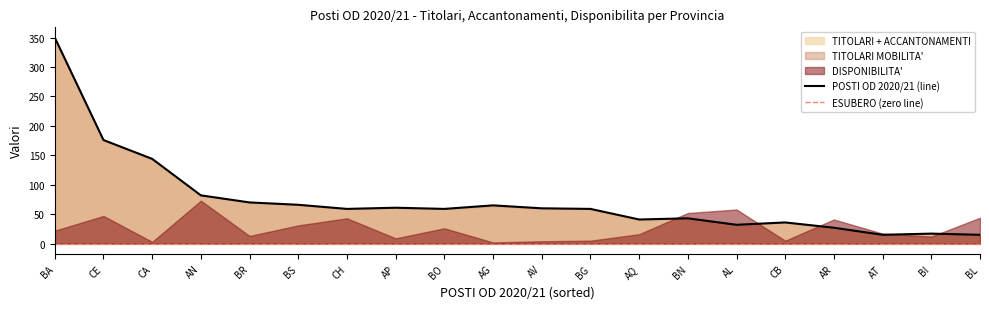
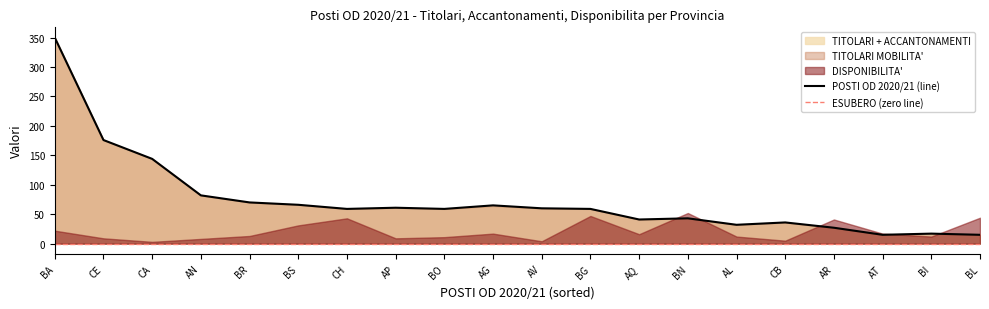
DISPONIBILITA', CE: 50 -> 10
DISPONIBILITA', AN: 70 -> 10
DISPONIBILITA', BO: 30 -> 10
DISPONIBILITA', AG: 0 -> 20
DISPONIBILITA', BG: 10 -> 50
DISPONIBILITA', AL: 60 -> 10
